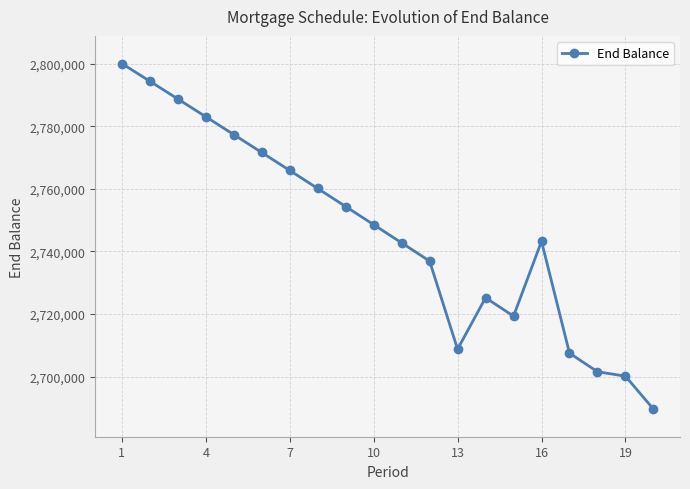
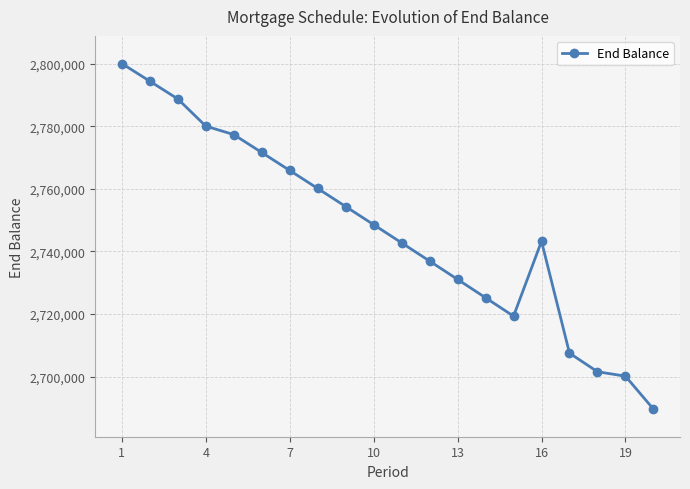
4: 2,783,000 -> 2,780,000
13: 2,709,000 -> 2,731,000
